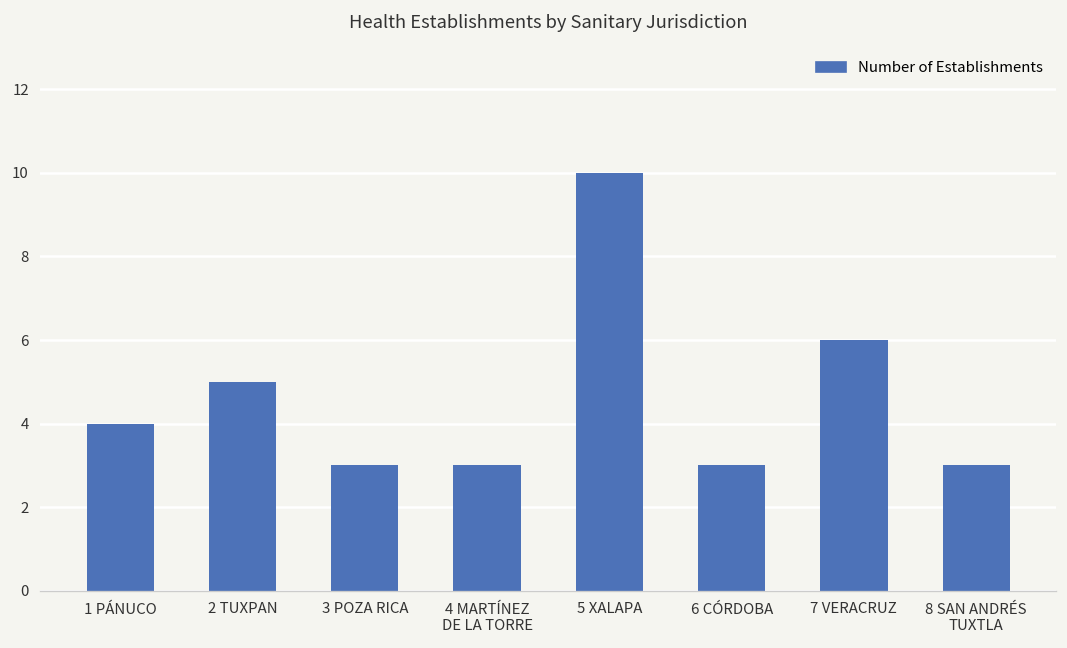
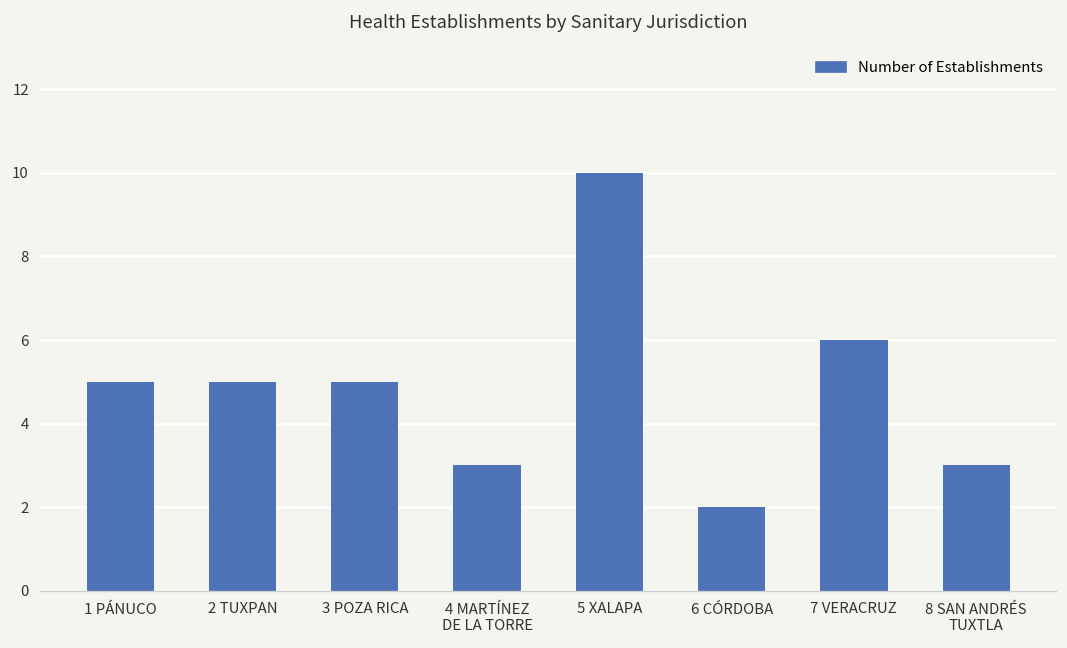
1 PÁNUCO: 4 -> 5
3 POZA RICA: 3 -> 5
6 CÓRDOBA: 3 -> 2
